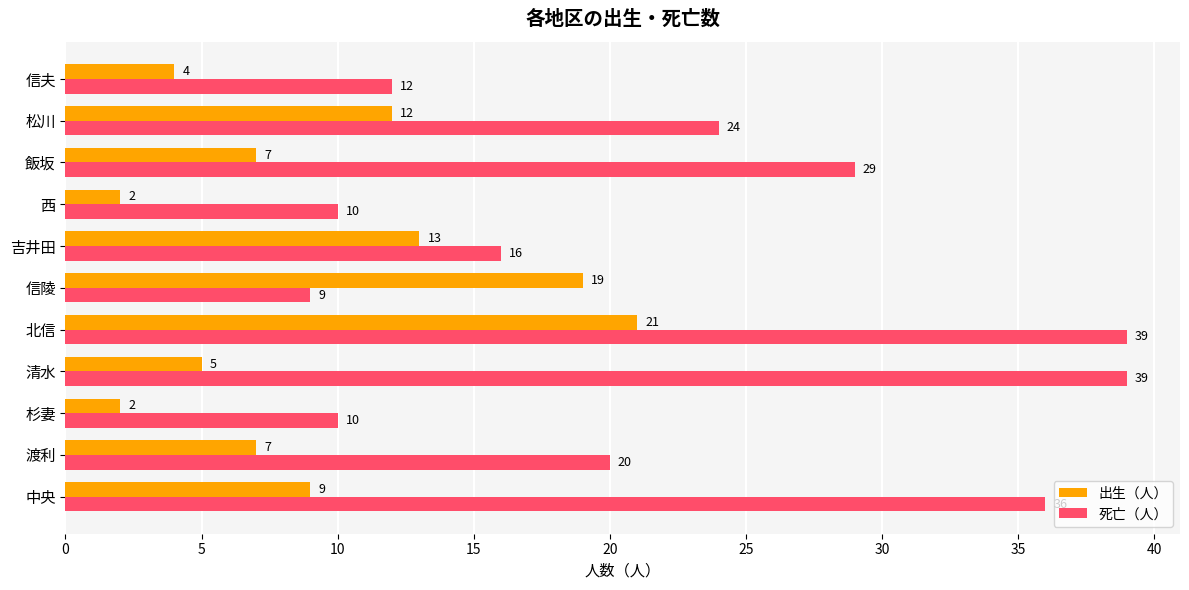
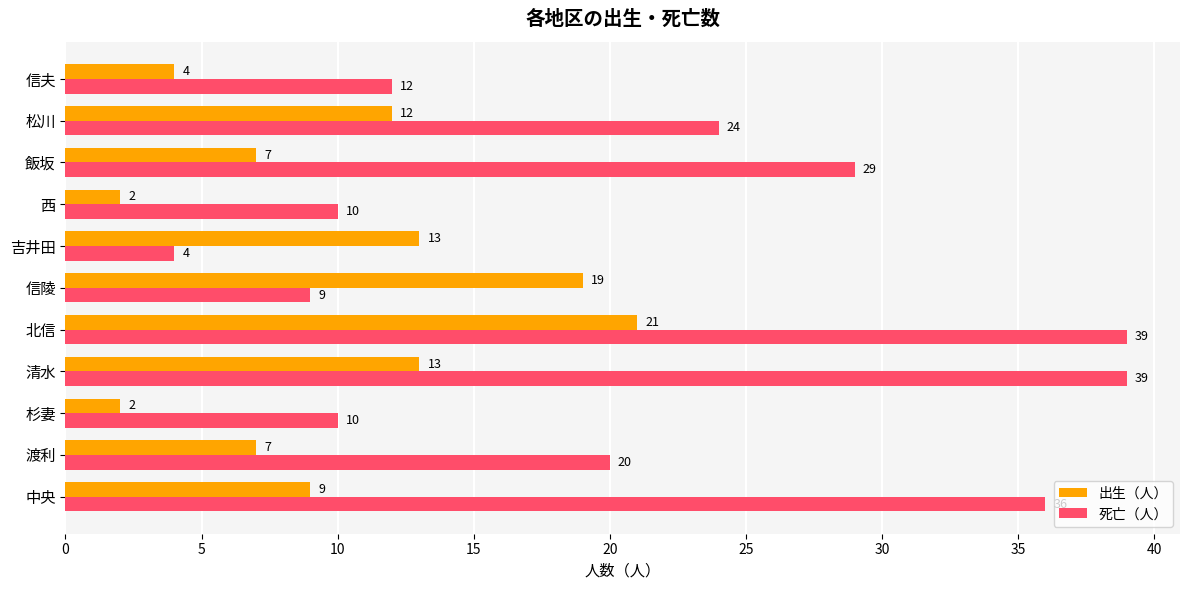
死亡（人）, 吉井田: 16 -> 4
出生（人）, 清水: 5 -> 13
